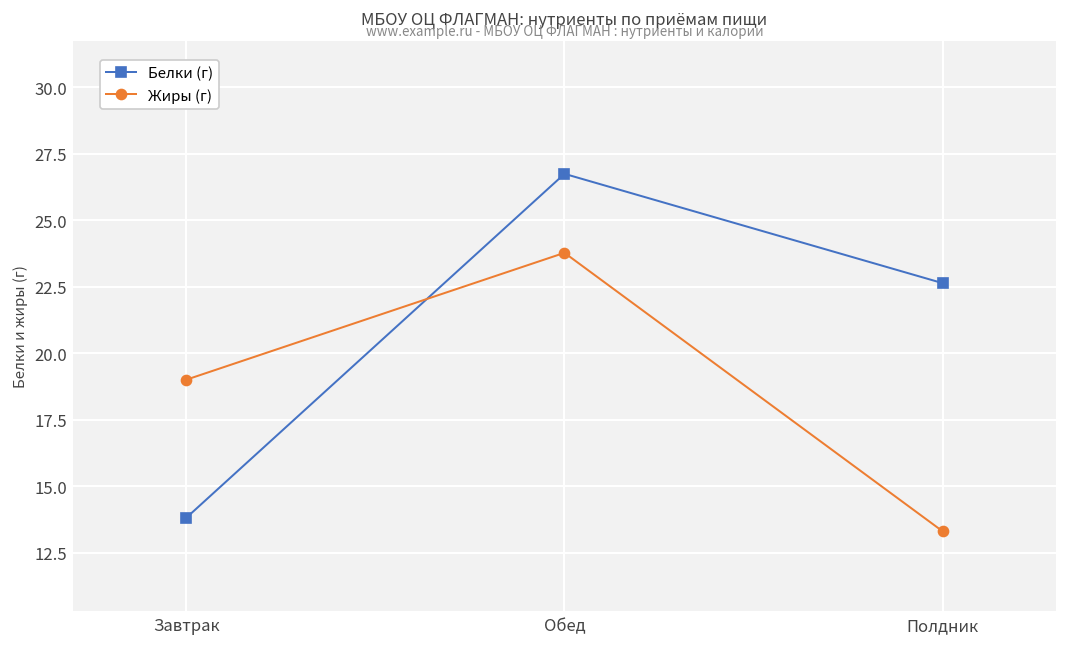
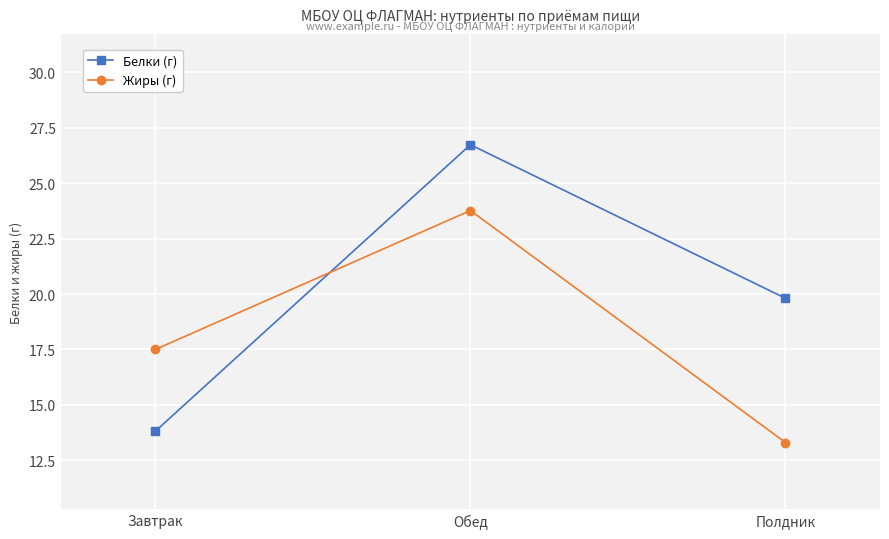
Жиры (г), Завтрак: 19.0 -> 17.5
Белки (г), Полдник: 22.6 -> 19.8
